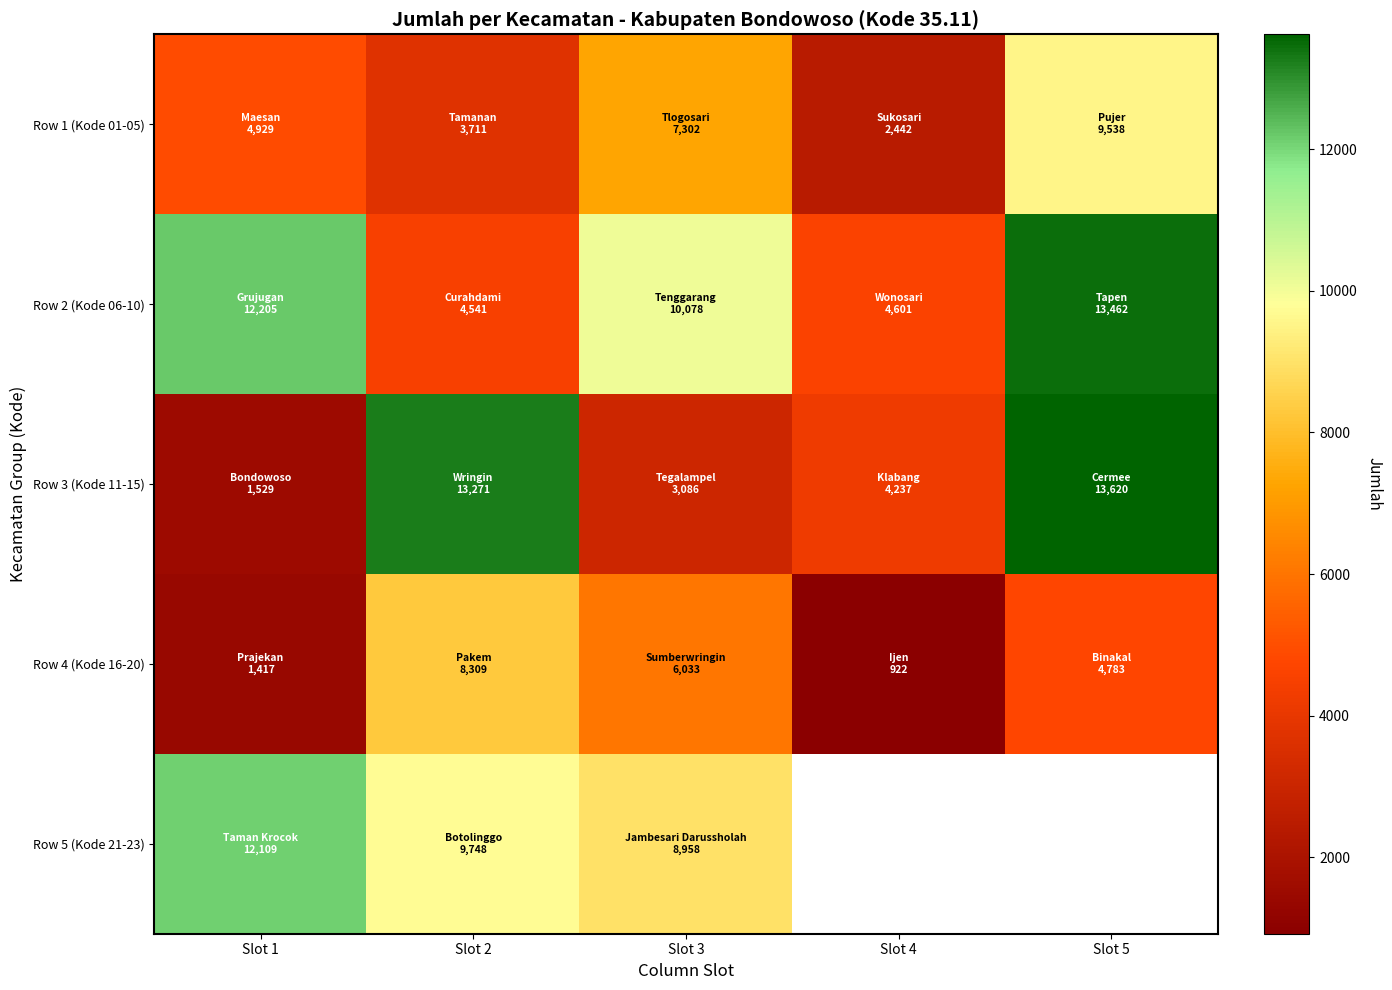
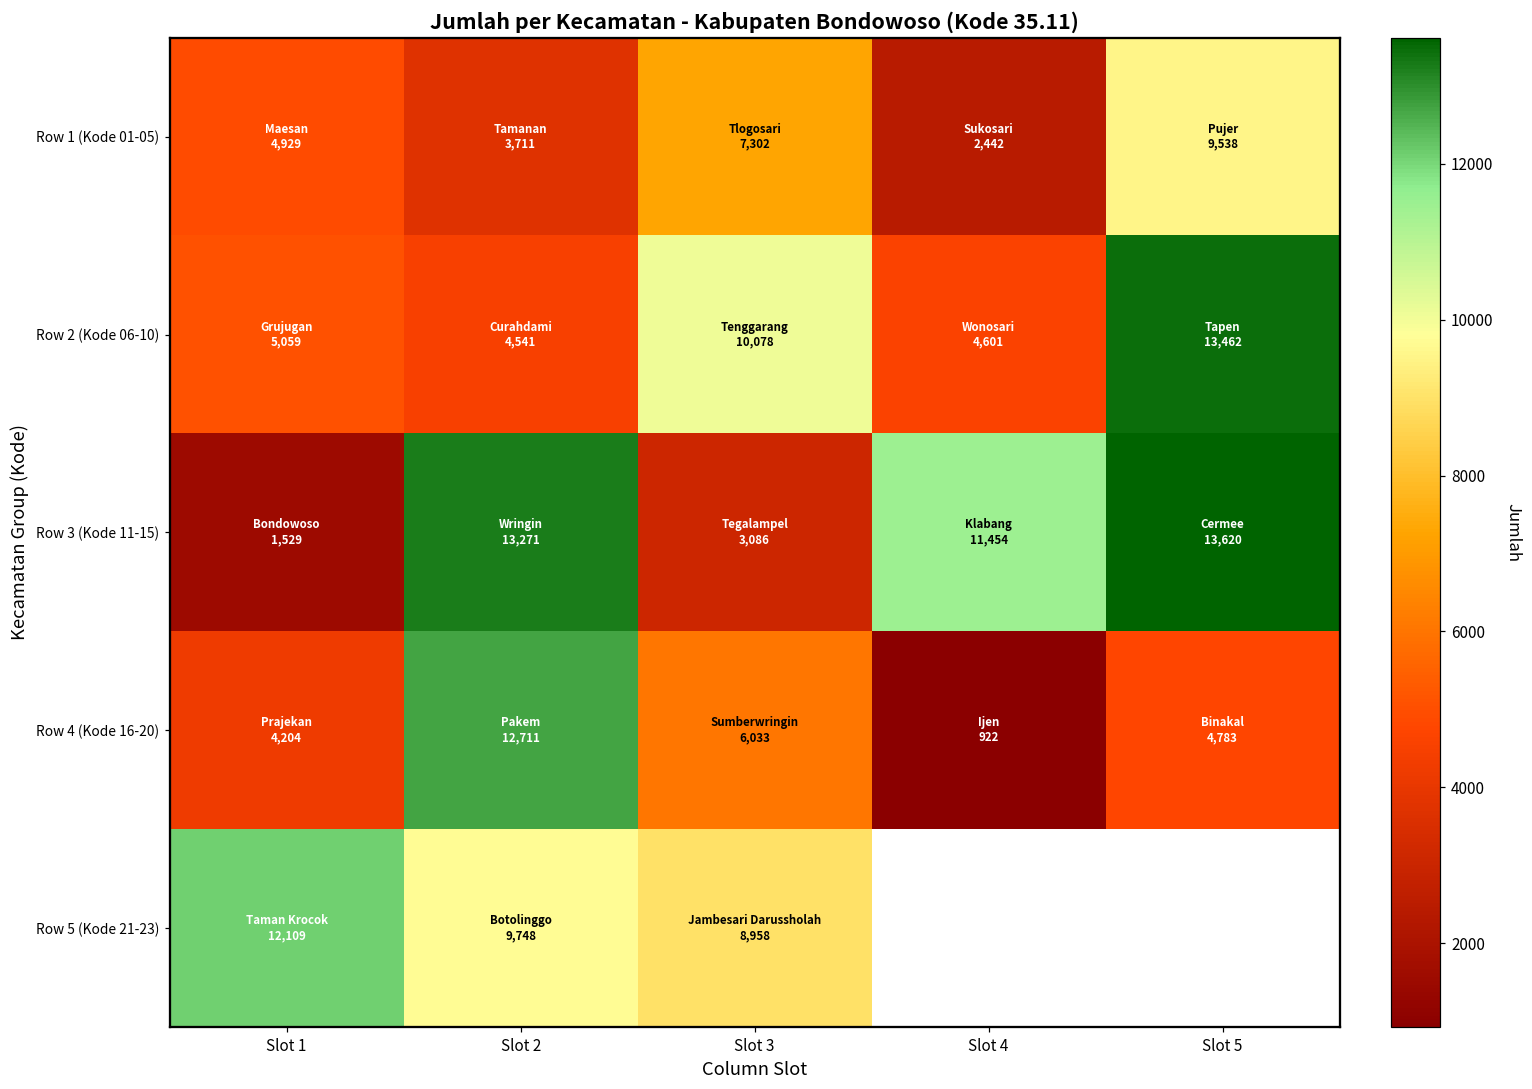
Row 2 (Kode 06-10), Slot 1: 12,205 -> 5,059
Row 3 (Kode 11-15), Slot 4: 4,237 -> 11,454
Row 4 (Kode 16-20), Slot 1: 1,417 -> 4,204
Row 4 (Kode 16-20), Slot 2: 8,309 -> 12,711
